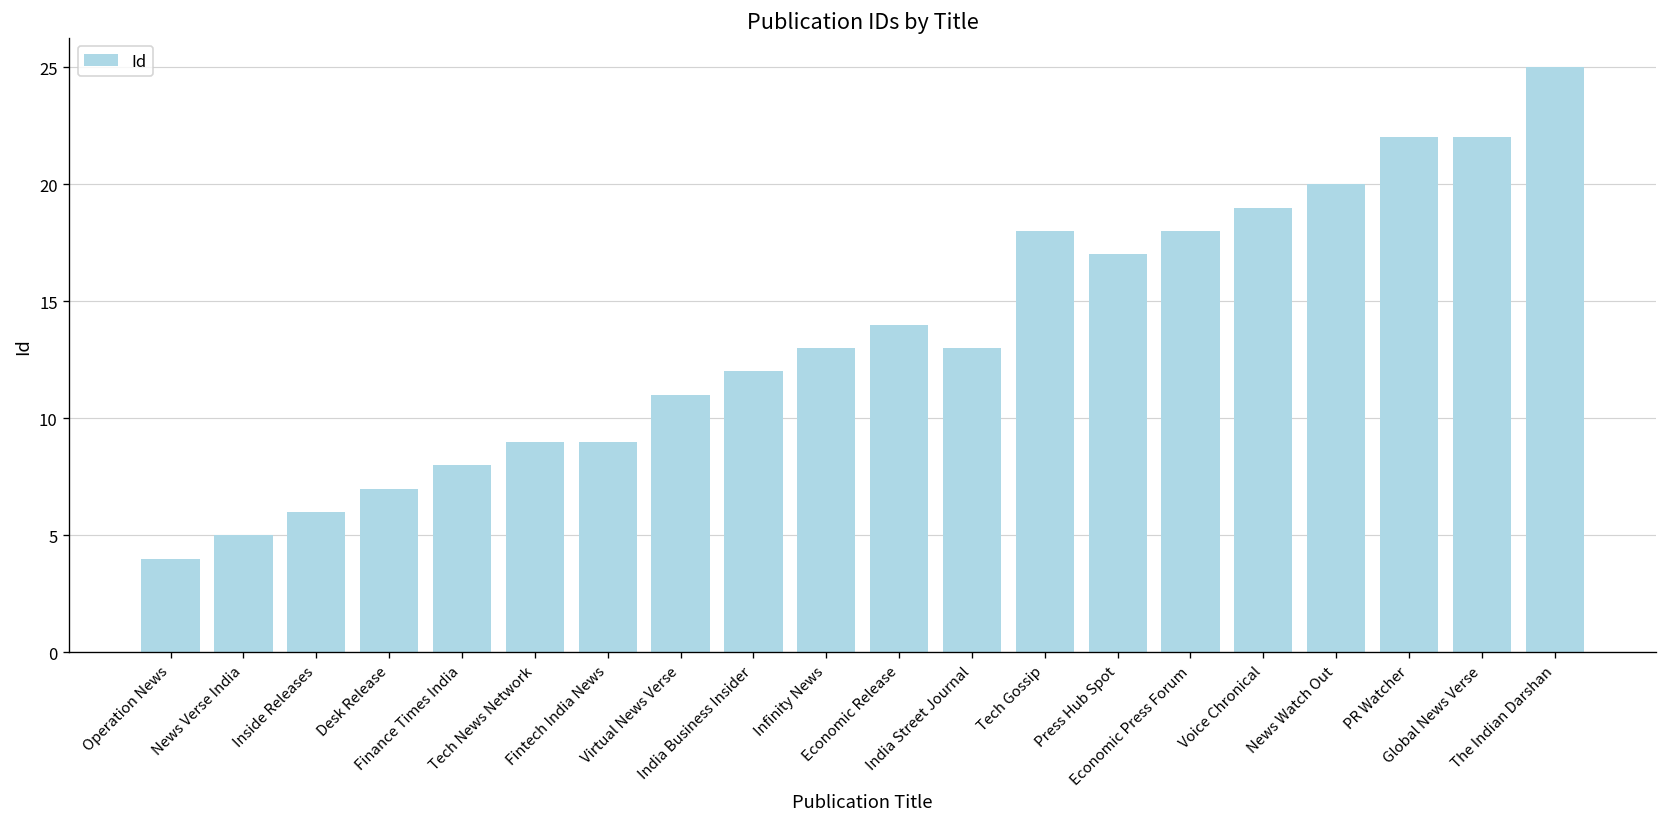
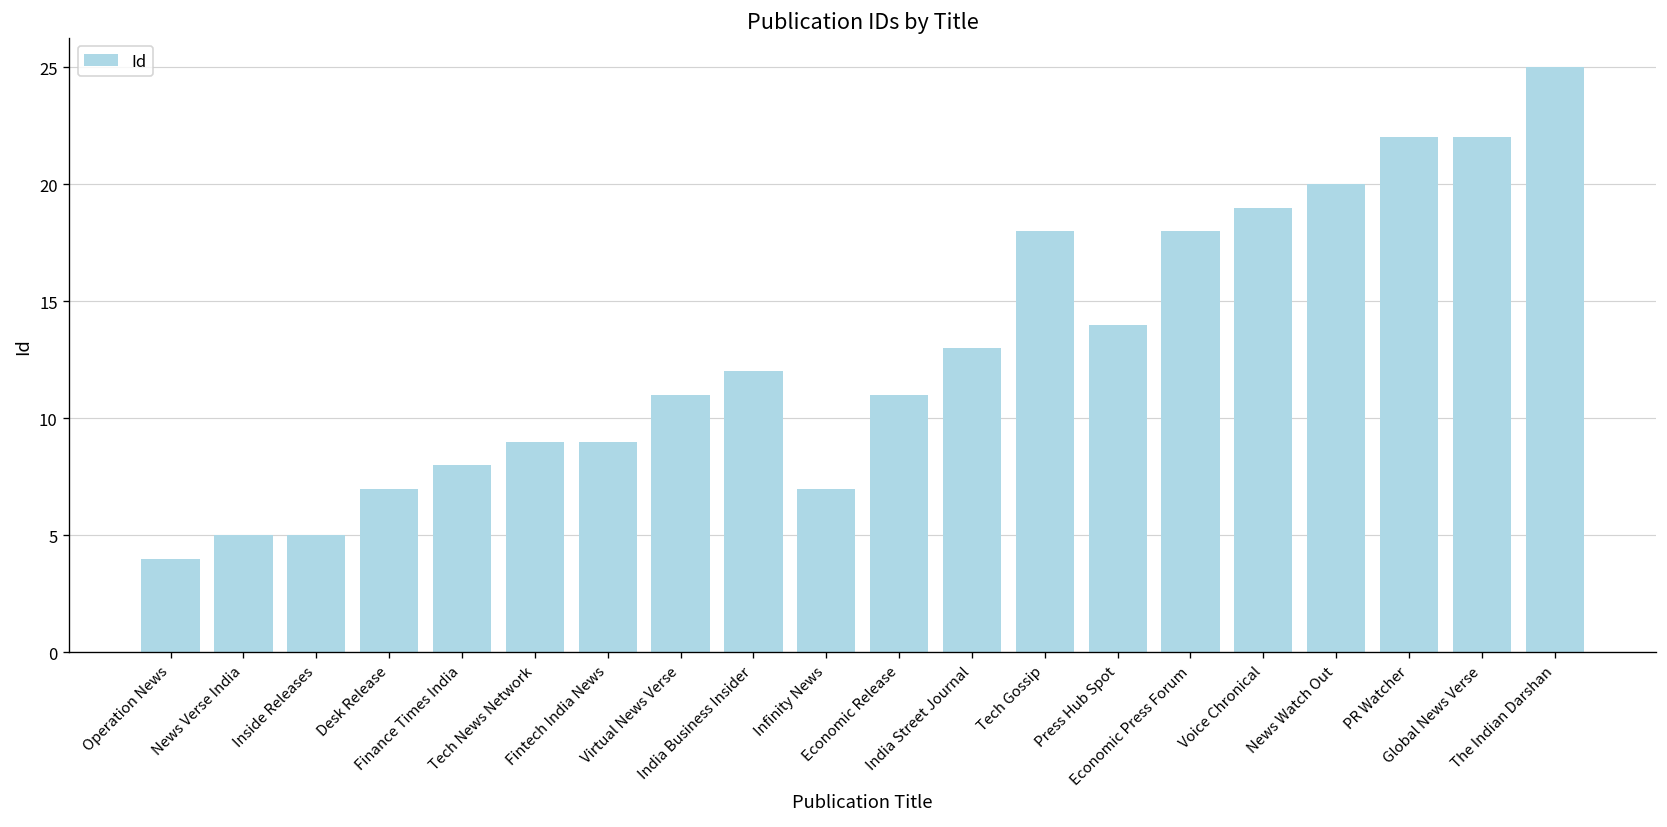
Inside Releases: 6 -> 5
Infinity News: 13 -> 7
Economic Release: 14 -> 11
Press Hub Spot: 17 -> 14
